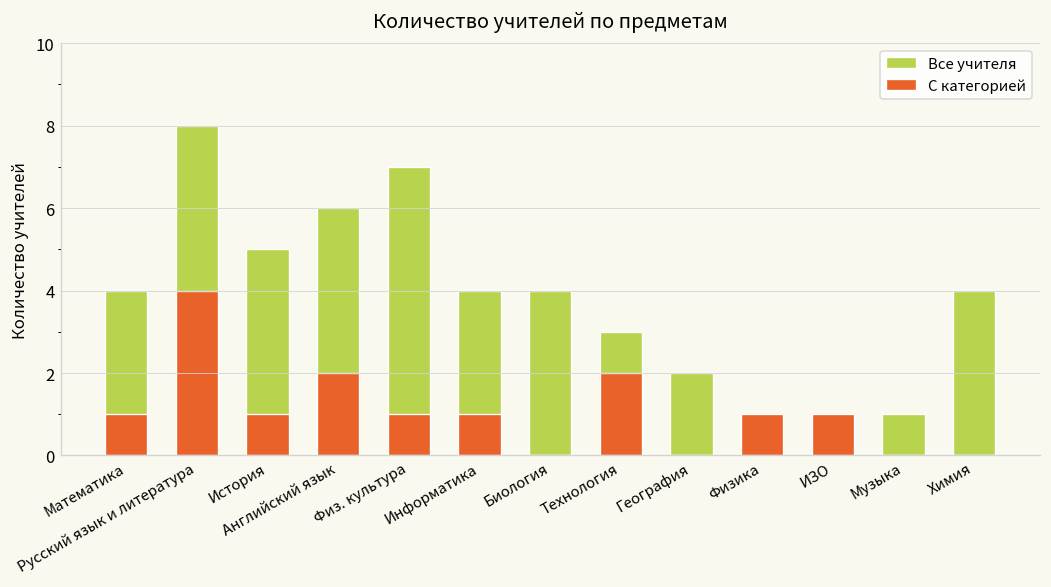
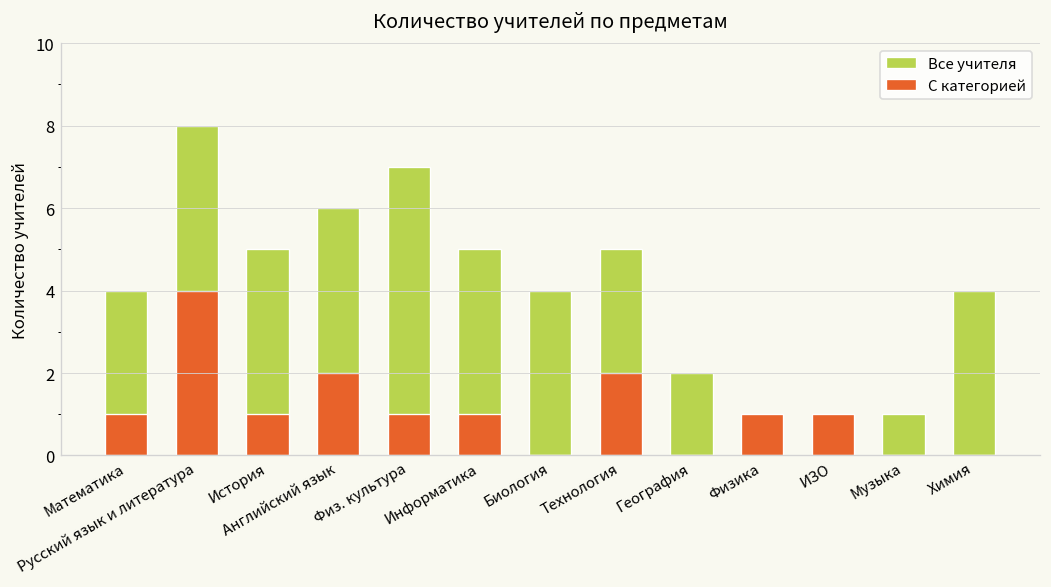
Все учителя, Информатика: 4 -> 5
Все учителя, Технология: 3 -> 5
